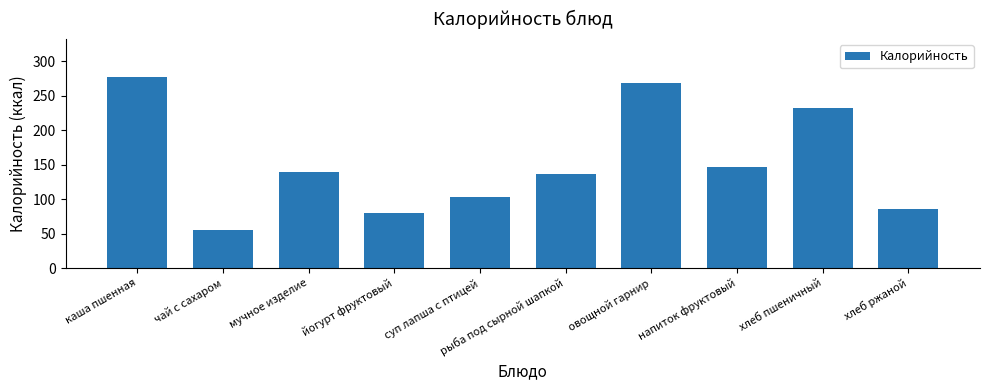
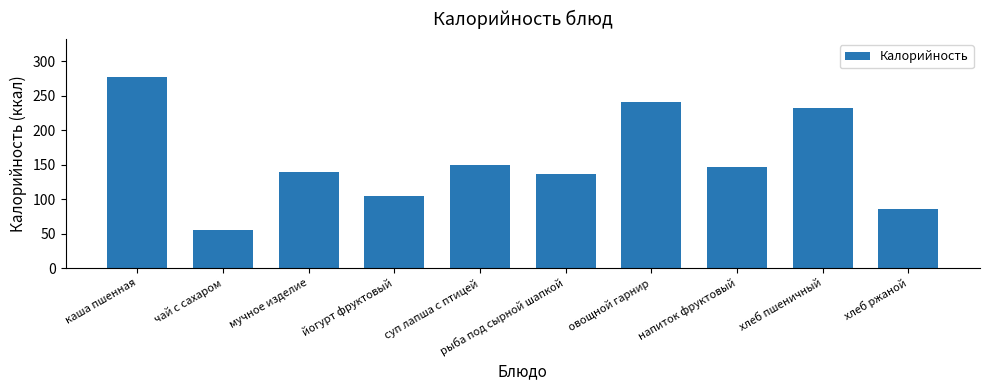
йогурт фруктовый: 80 -> 110
суп лапша с птицей: 100 -> 150
овощной гарнир: 270 -> 240
